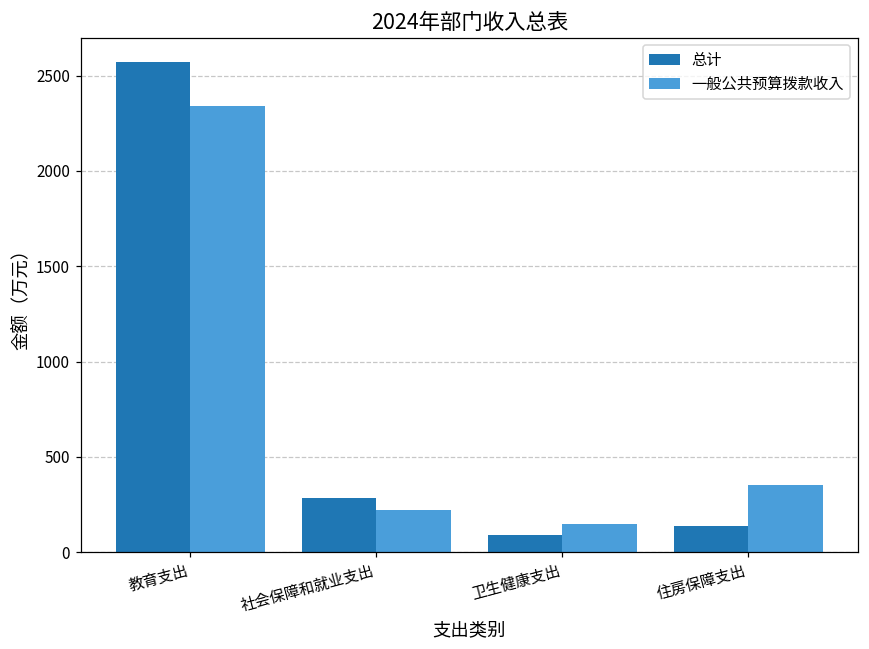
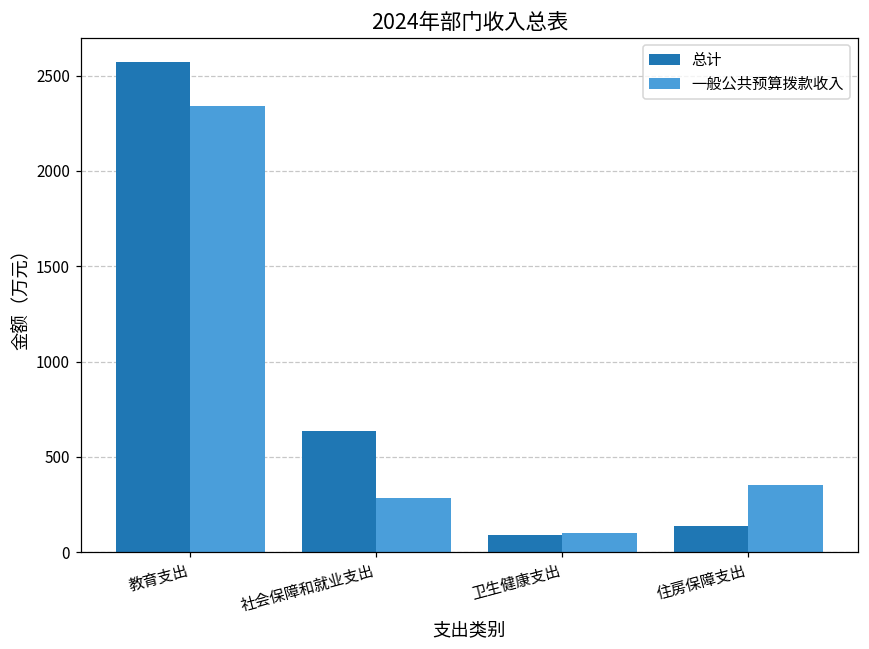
总计, 社会保障和就业支出: 280 -> 640
一般公共预算拨款收入, 社会保障和就业支出: 220 -> 280
一般公共预算拨款收入, 卫生健康支出: 150 -> 100
